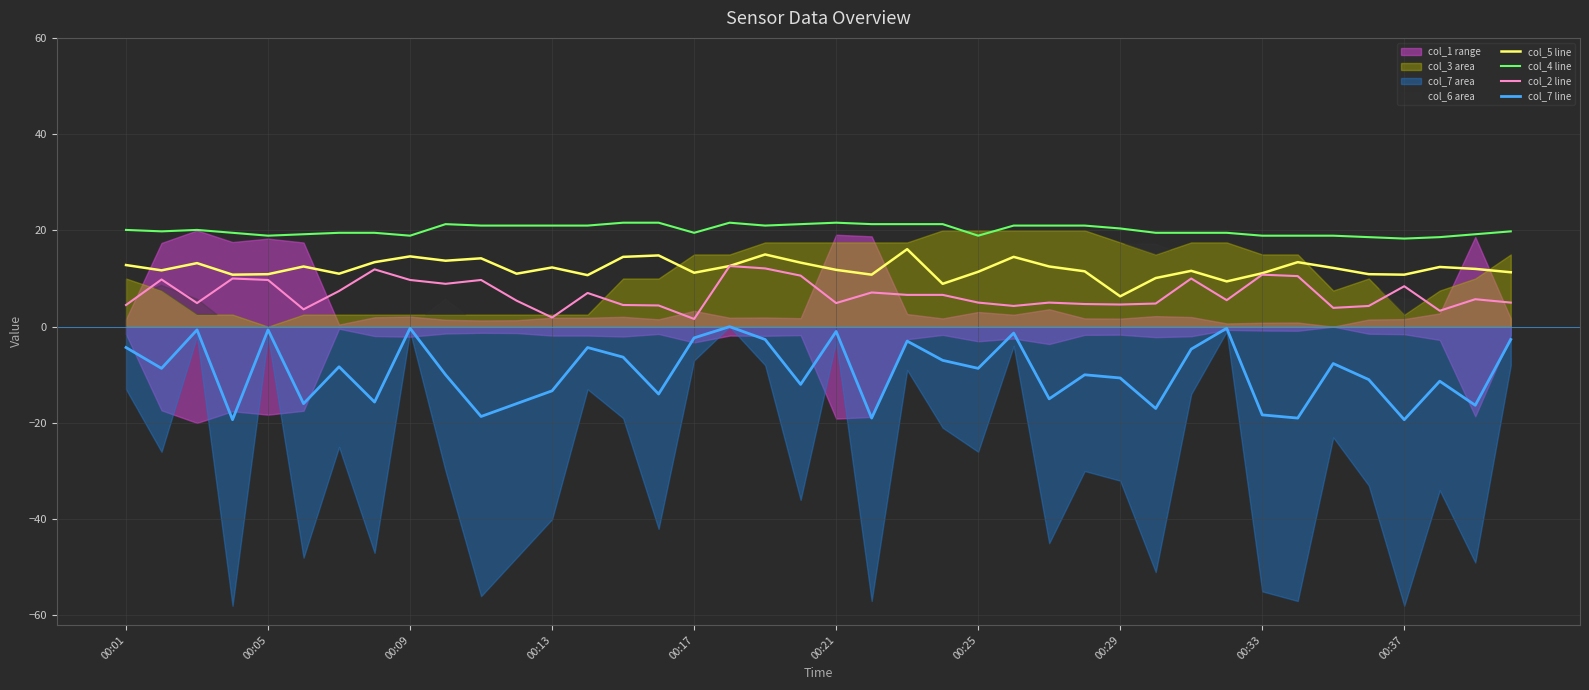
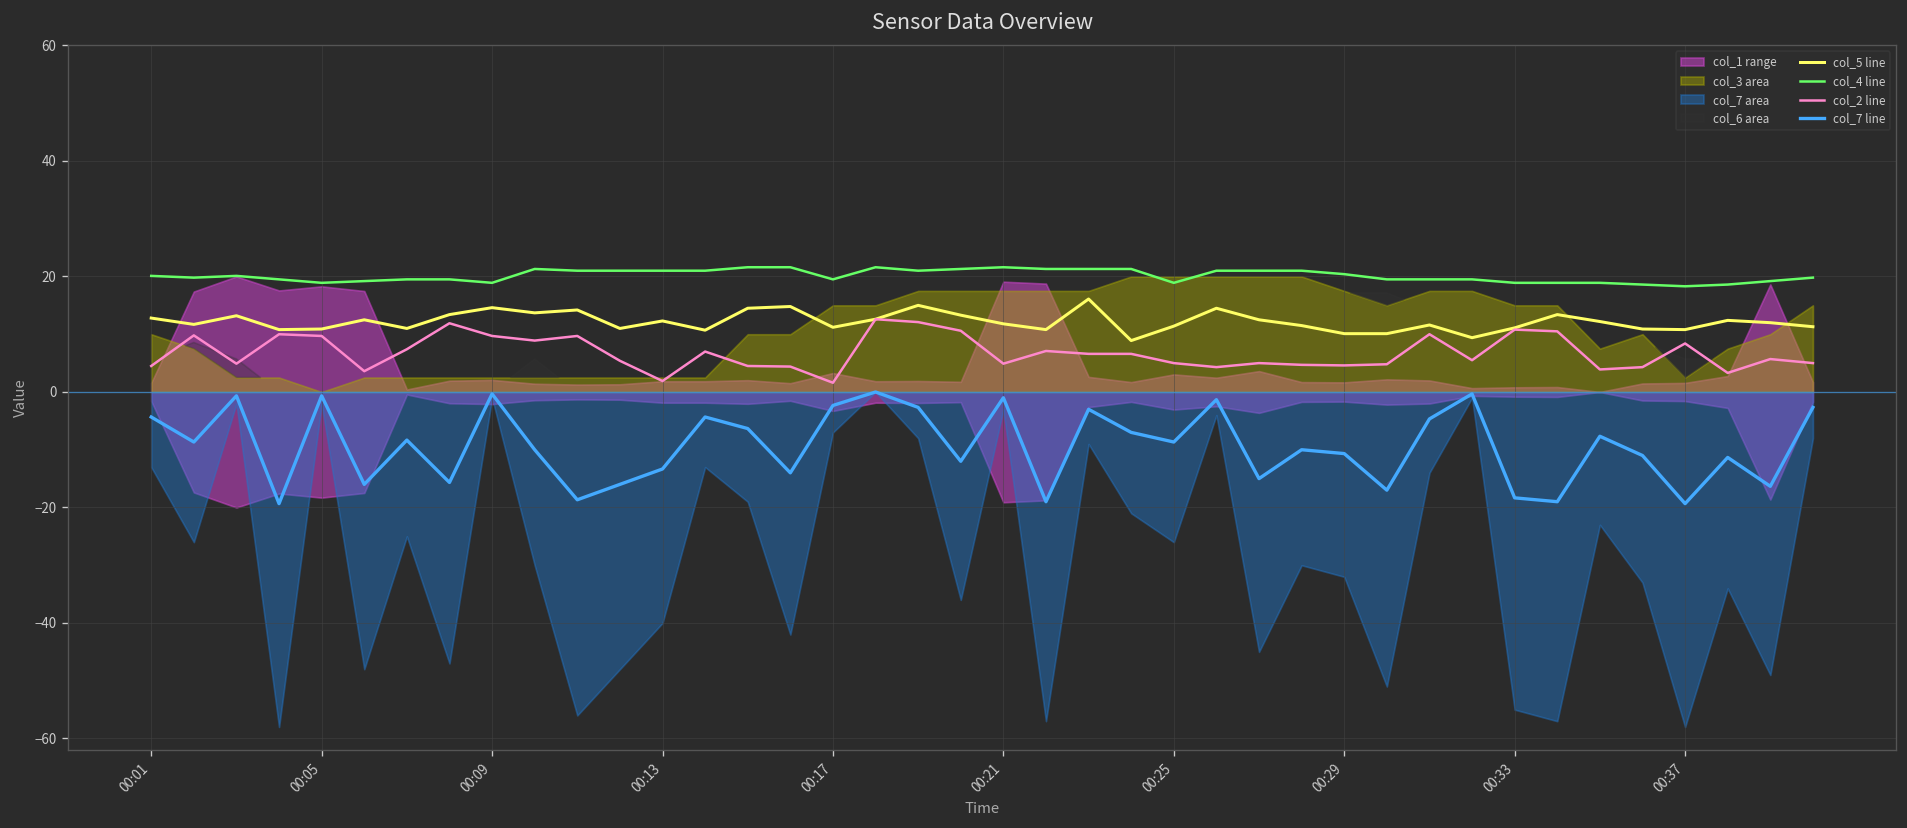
col_5 line, 00:29: 6 -> 10
